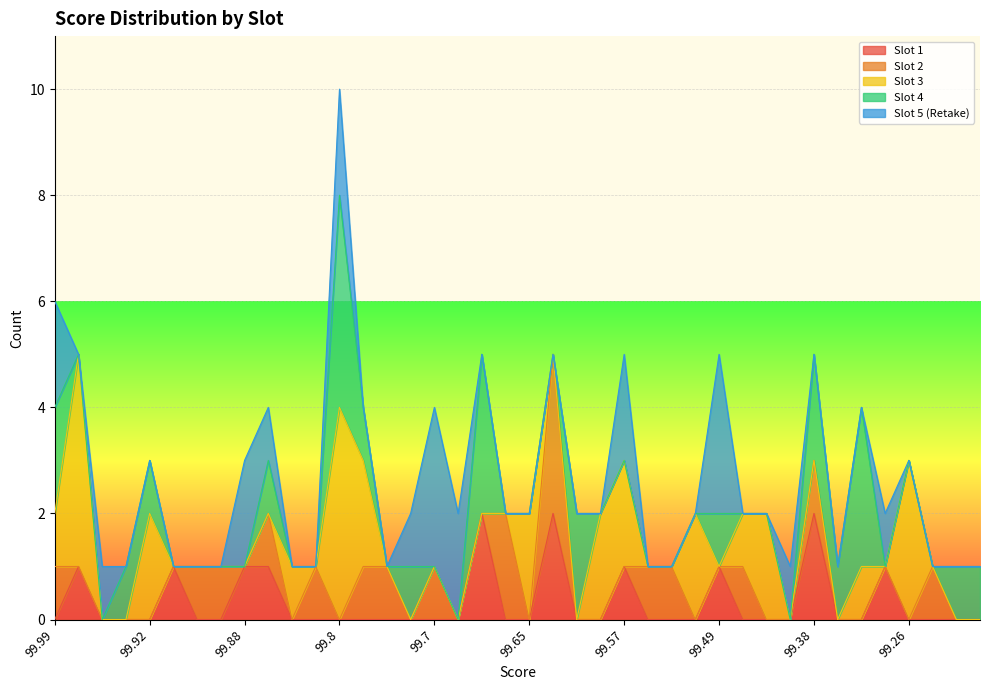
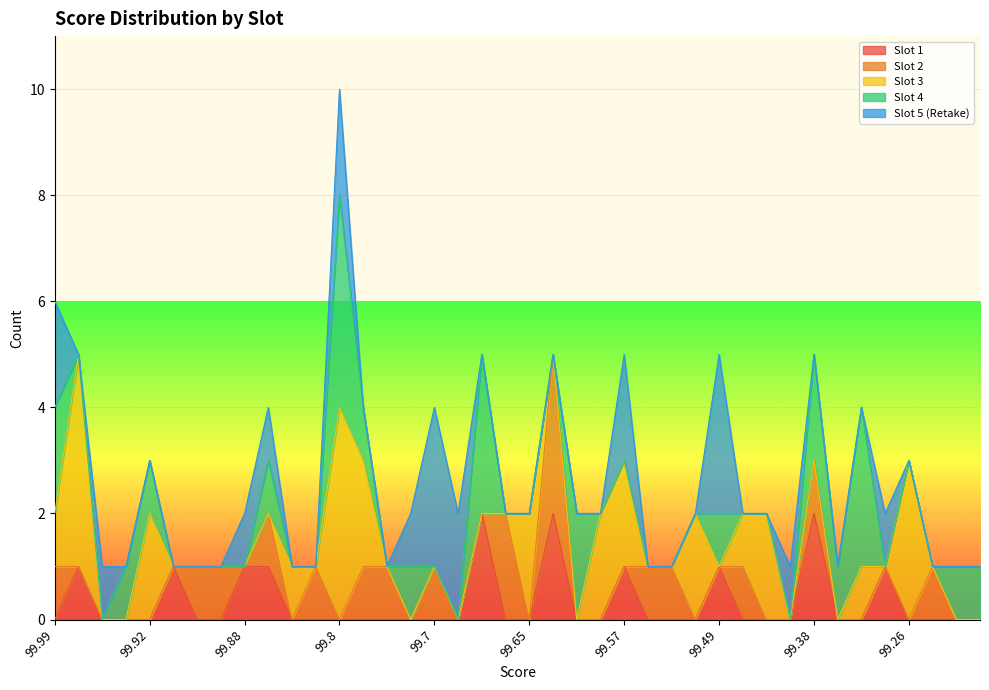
Slot 5 (Retake), 99.88: 2 -> 1
